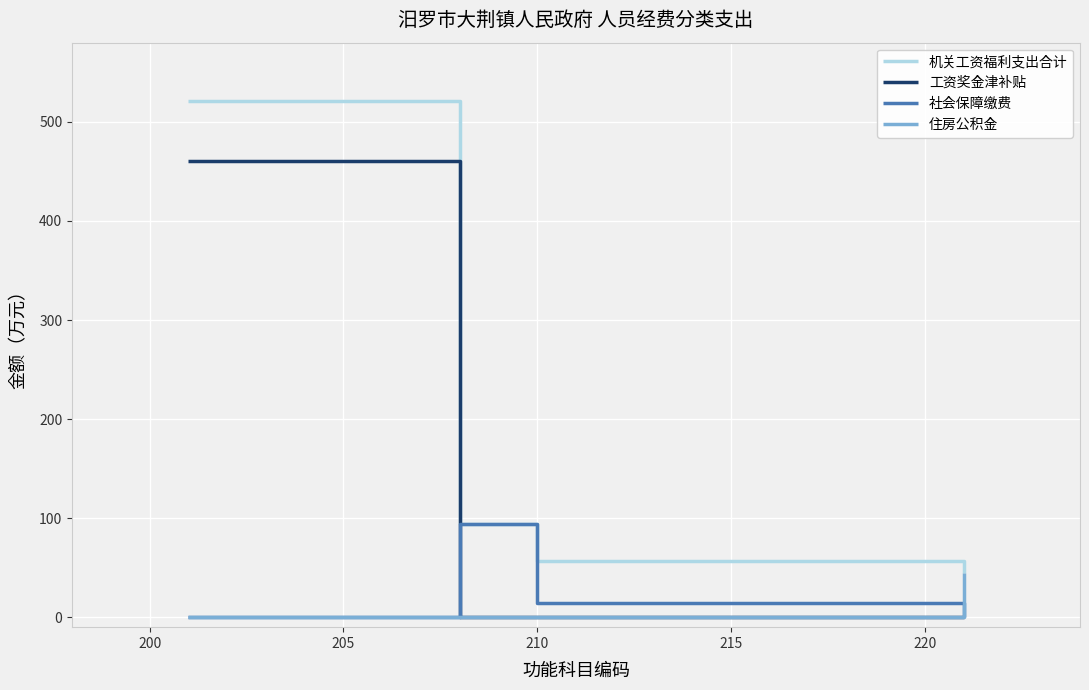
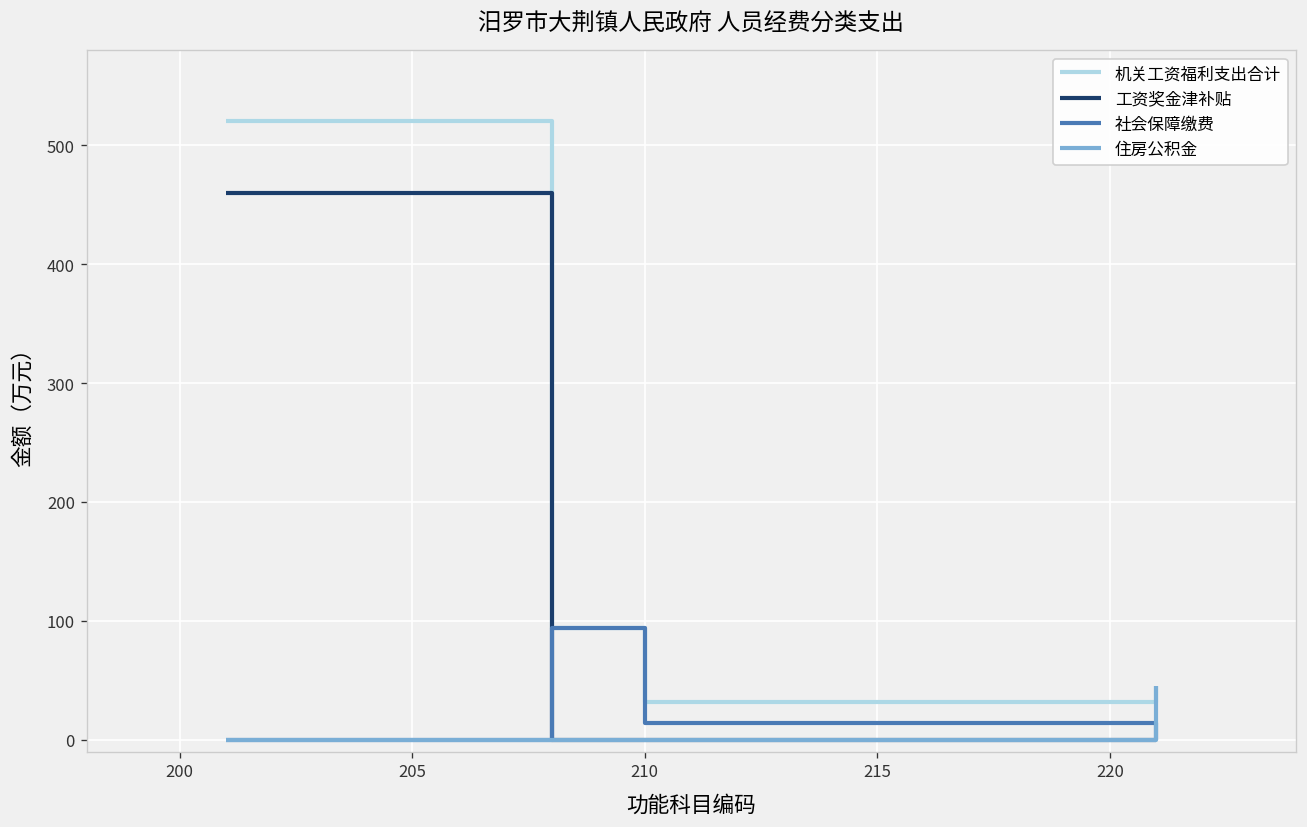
机关工资福利支出合计, 210: 60 -> 30
